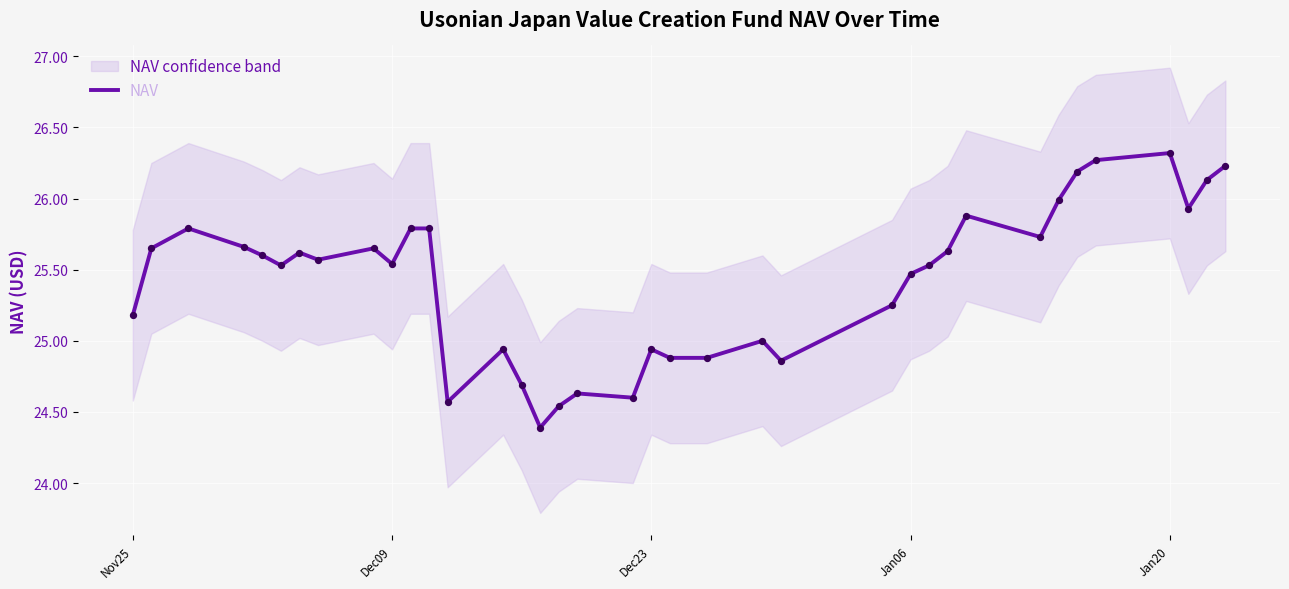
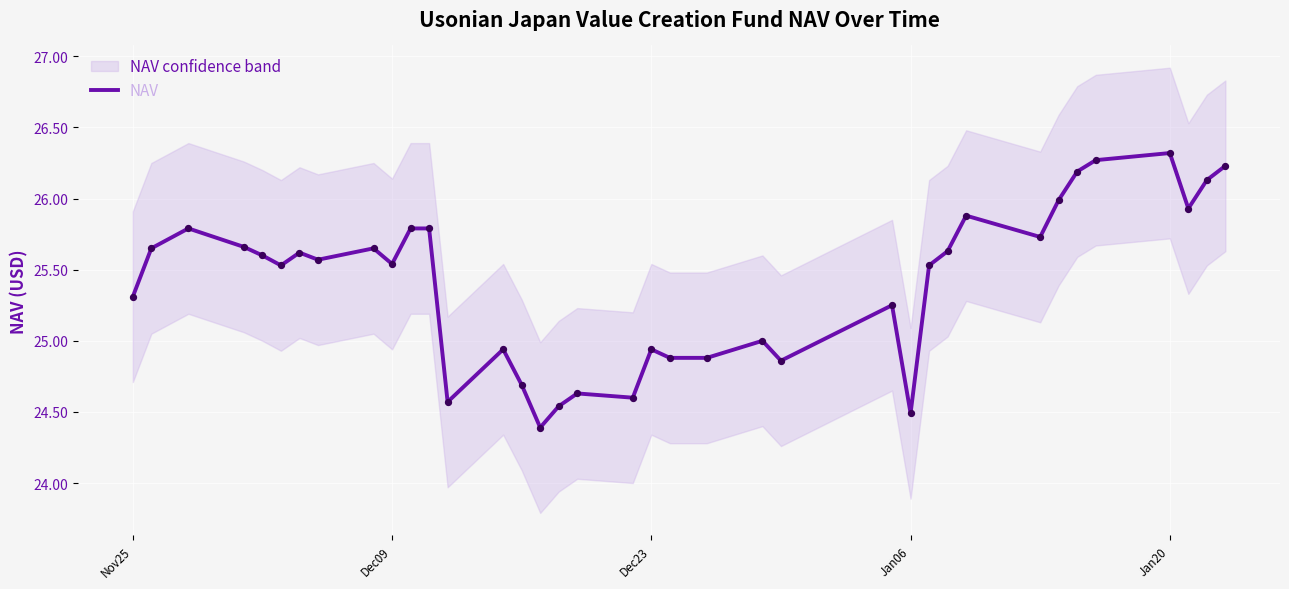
NAV, Nov25: 25.18 -> 25.31
NAV, Jan06: 25.47 -> 24.49
